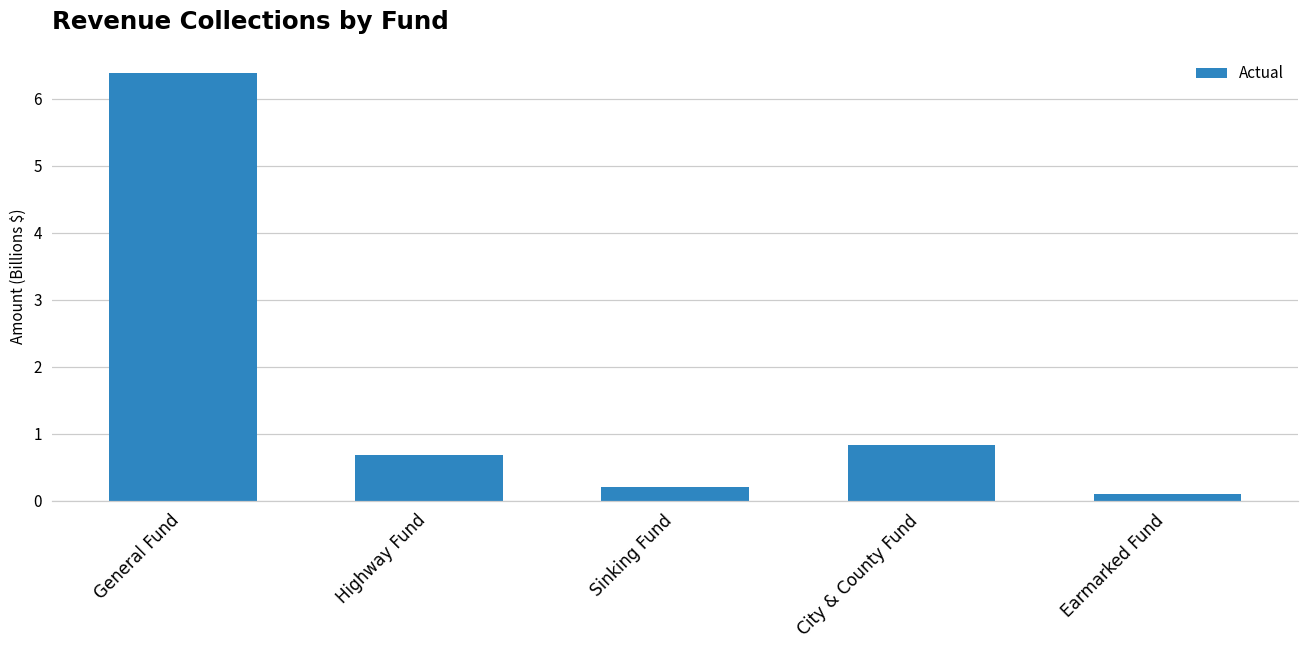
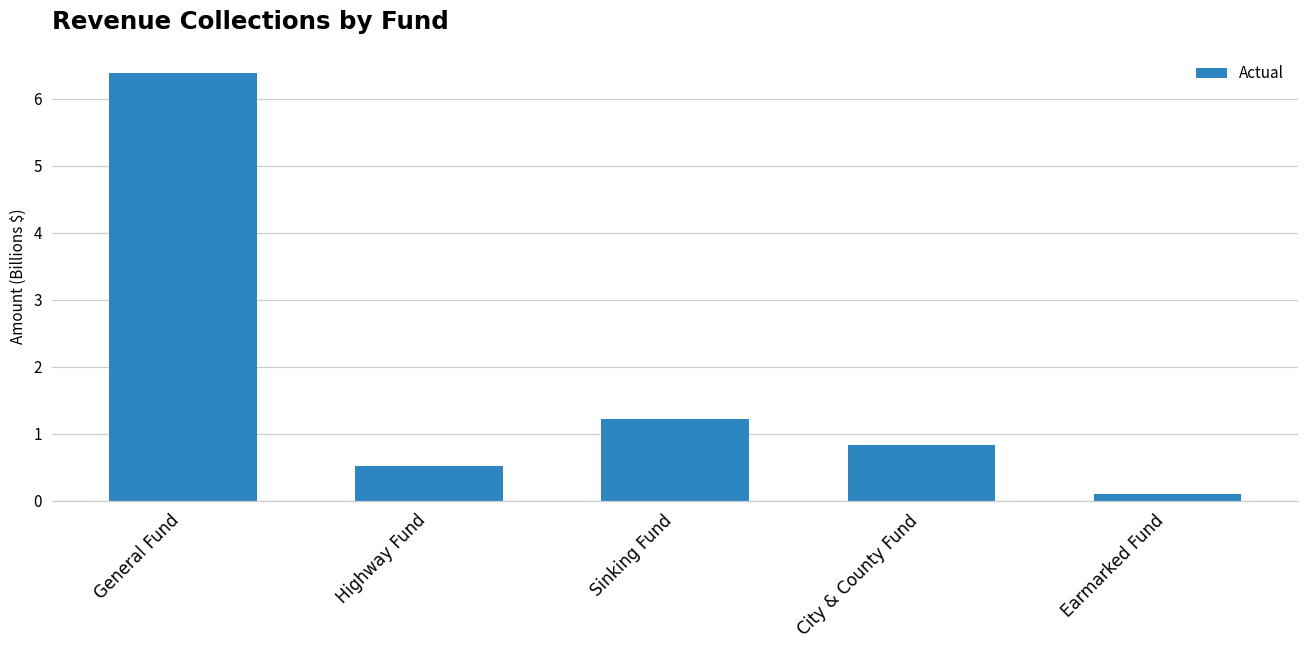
Highway Fund: 0.7 -> 0.5
Sinking Fund: 0.2 -> 1.2
